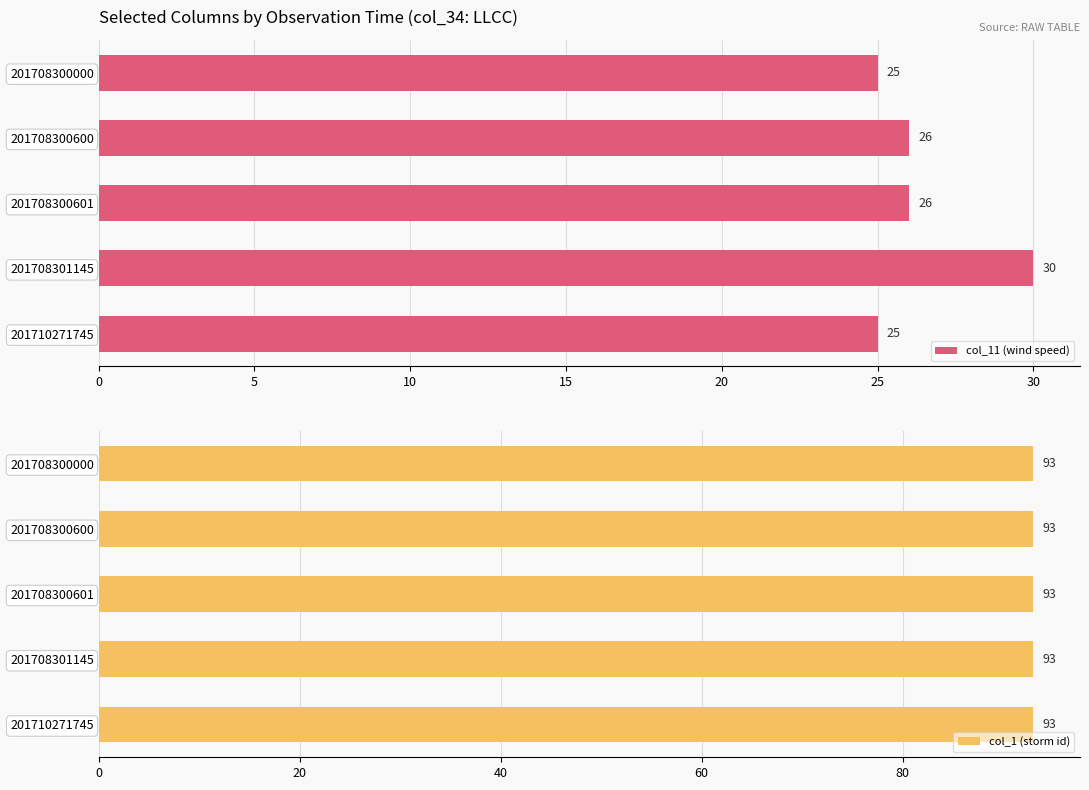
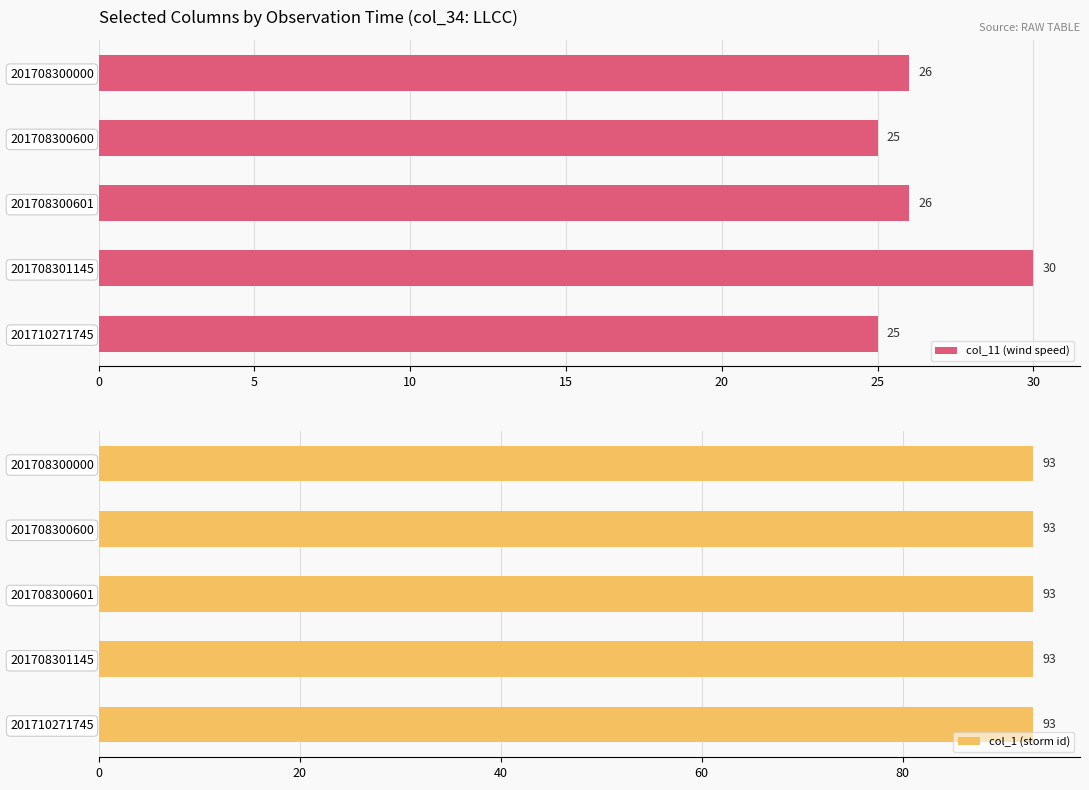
Selected Columns by Observation Time (col_34: LLCC), 201708300000: 25 -> 26
Selected Columns by Observation Time (col_34: LLCC), 201708300600: 26 -> 25
